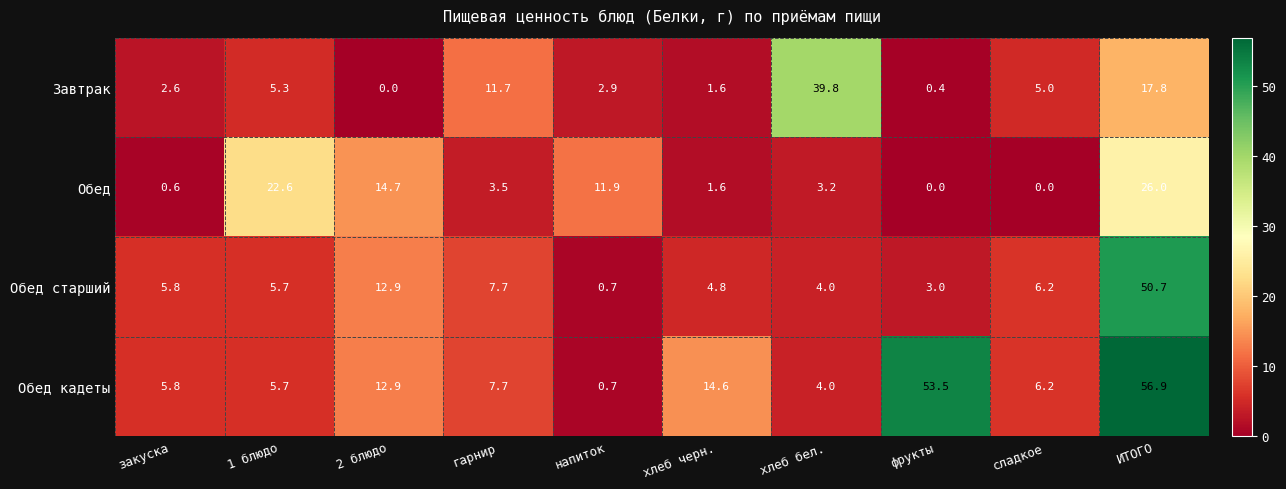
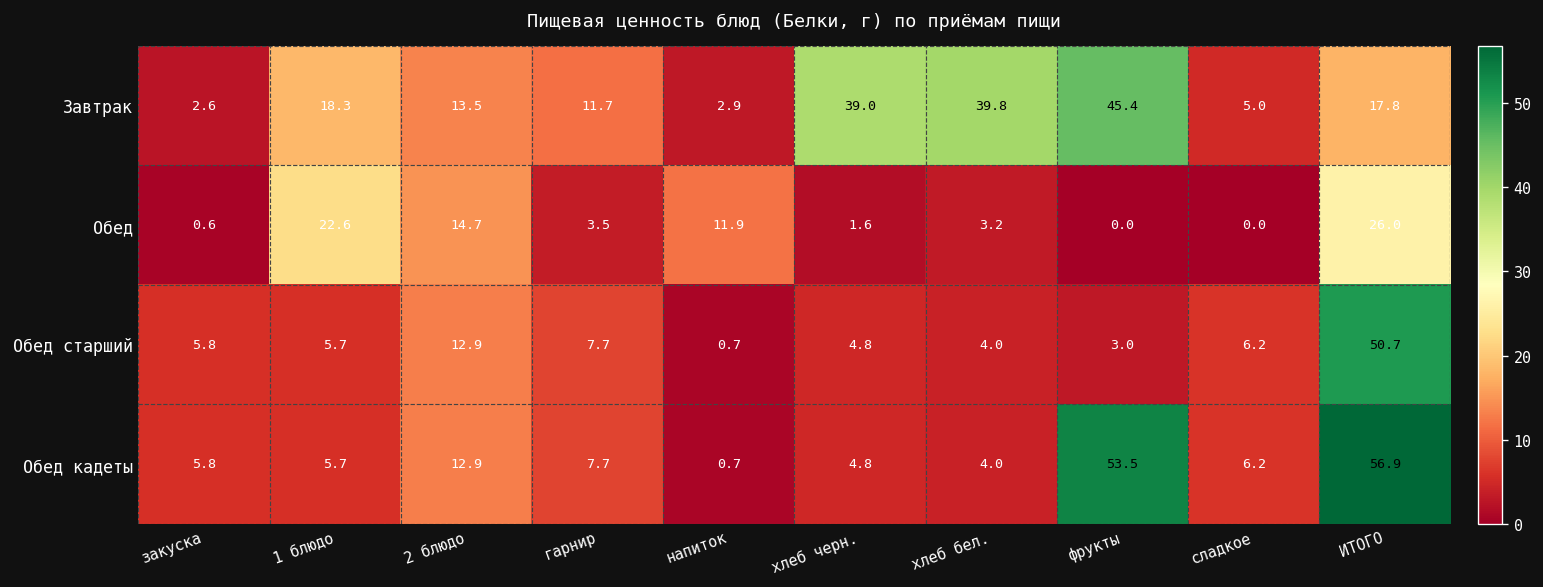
Завтрак, 1 блюдо: 5.3 -> 18.3
Завтрак, 2 блюдо: 0.0 -> 13.5
Завтрак, хлеб черн.: 1.6 -> 39.0
Завтрак, фрукты: 0.4 -> 45.4
Обед кадеты, хлеб черн.: 14.6 -> 4.8
